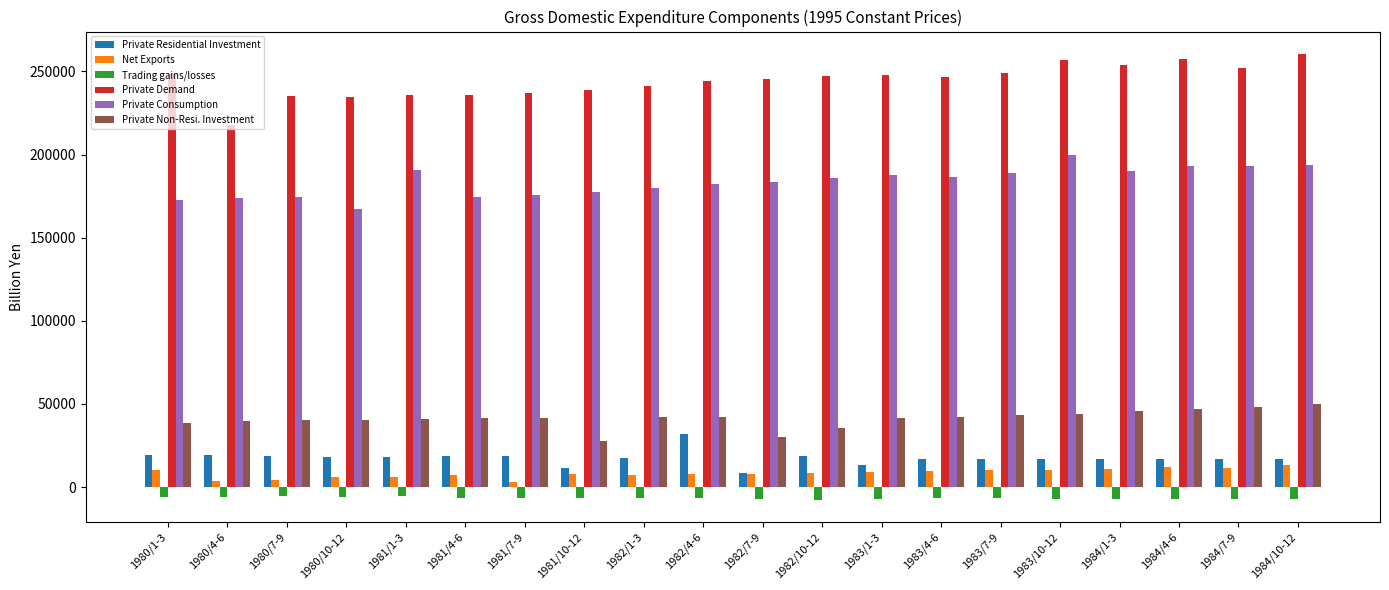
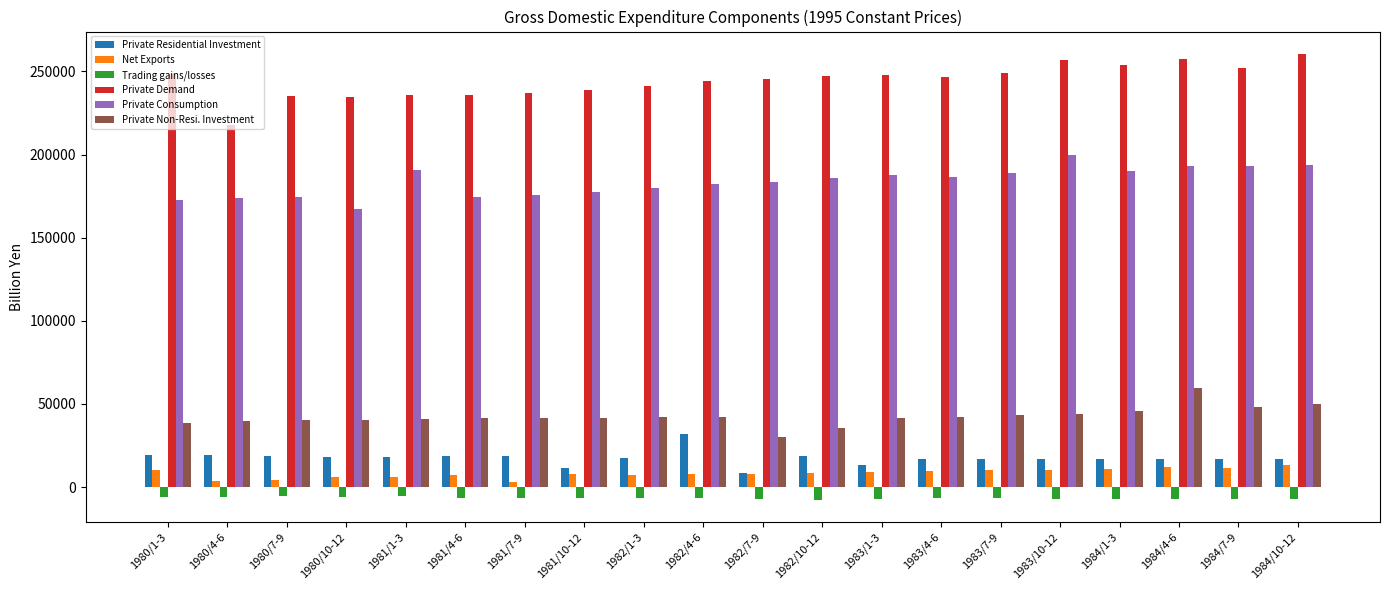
Private Non-Resi. Investment, 1981/10-12: 27000 -> 42000
Private Non-Resi. Investment, 1984/4-6: 47000 -> 59000
